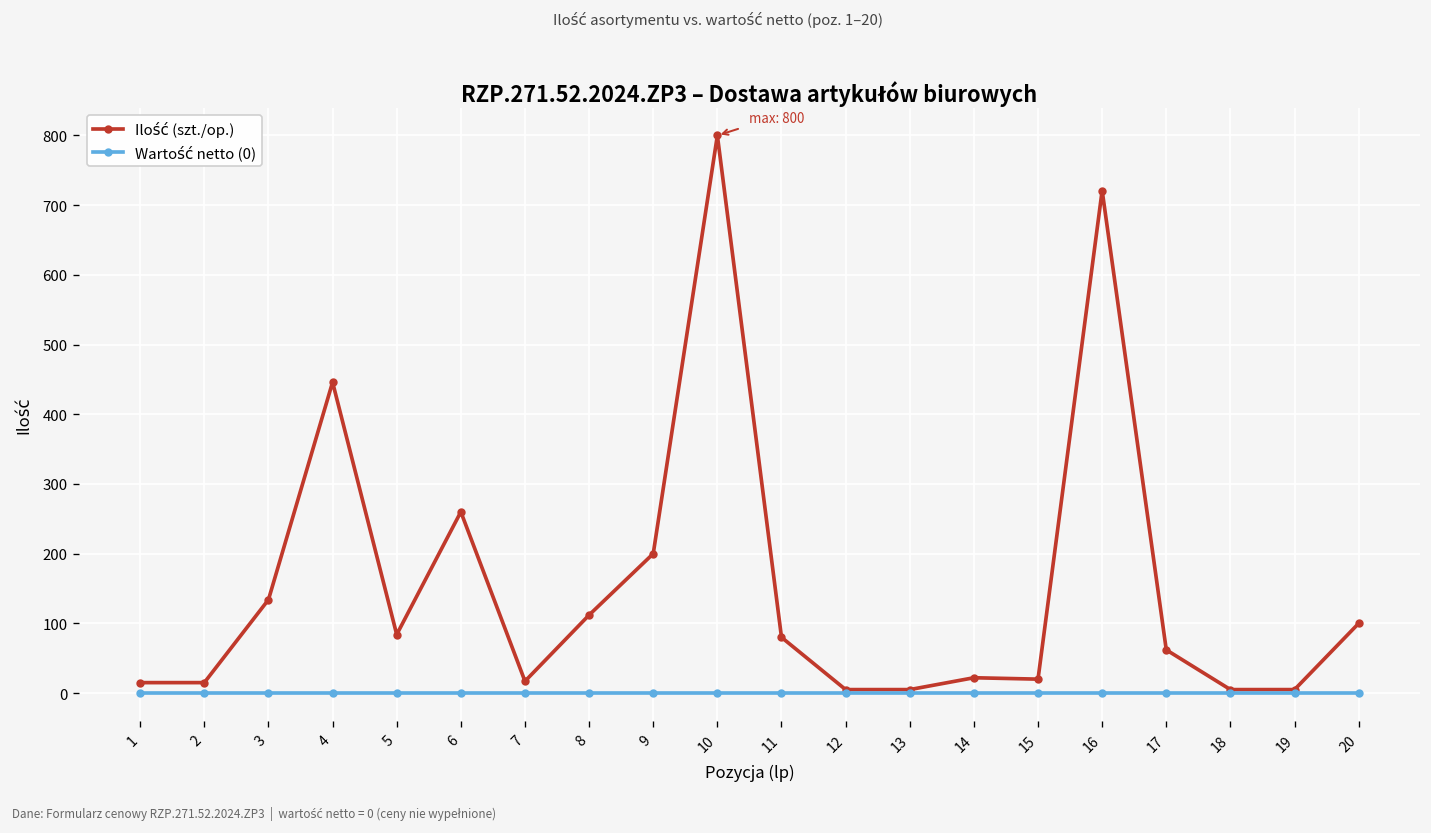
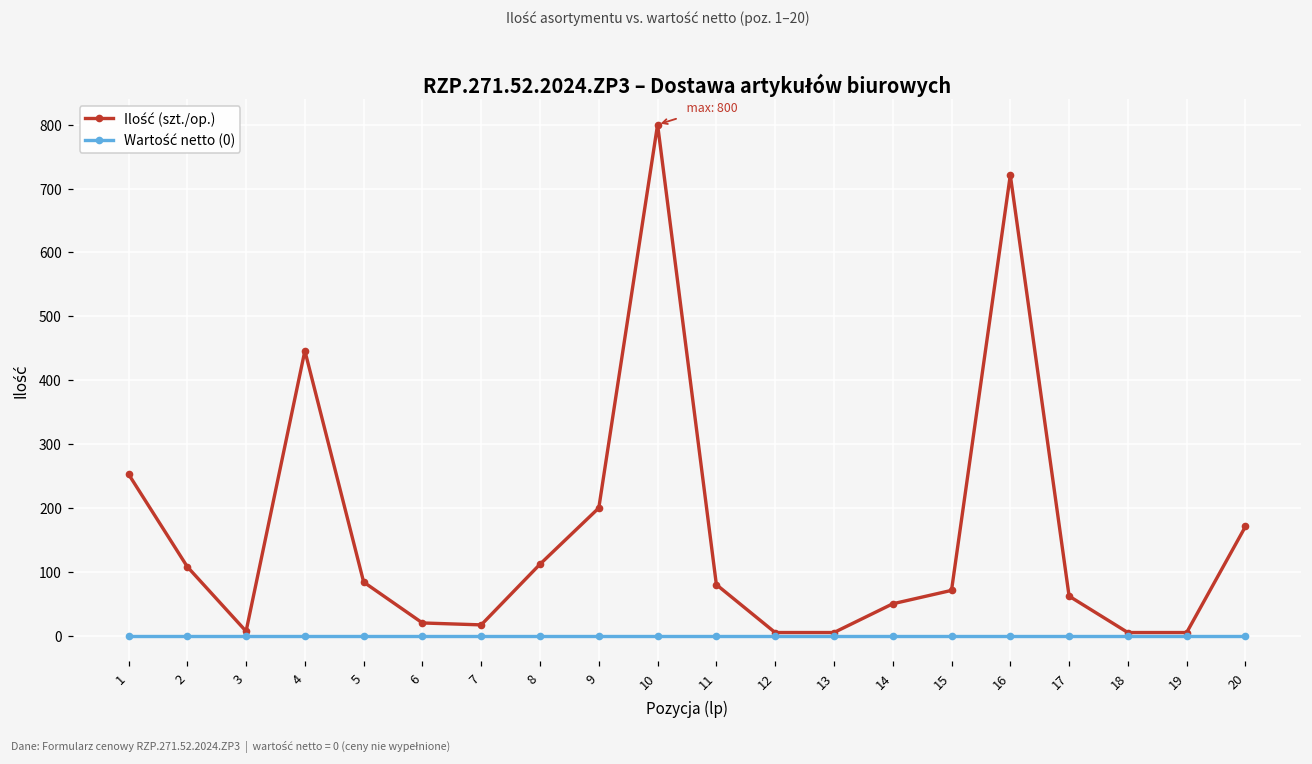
Ilość (szt./op.), 1: 20 -> 250
Ilość (szt./op.), 2: 20 -> 110
Ilość (szt./op.), 3: 130 -> 10
Ilość (szt./op.), 6: 260 -> 20
Ilość (szt./op.), 14: 20 -> 50
Ilość (szt./op.), 15: 20 -> 70
Ilość (szt./op.), 20: 100 -> 170
